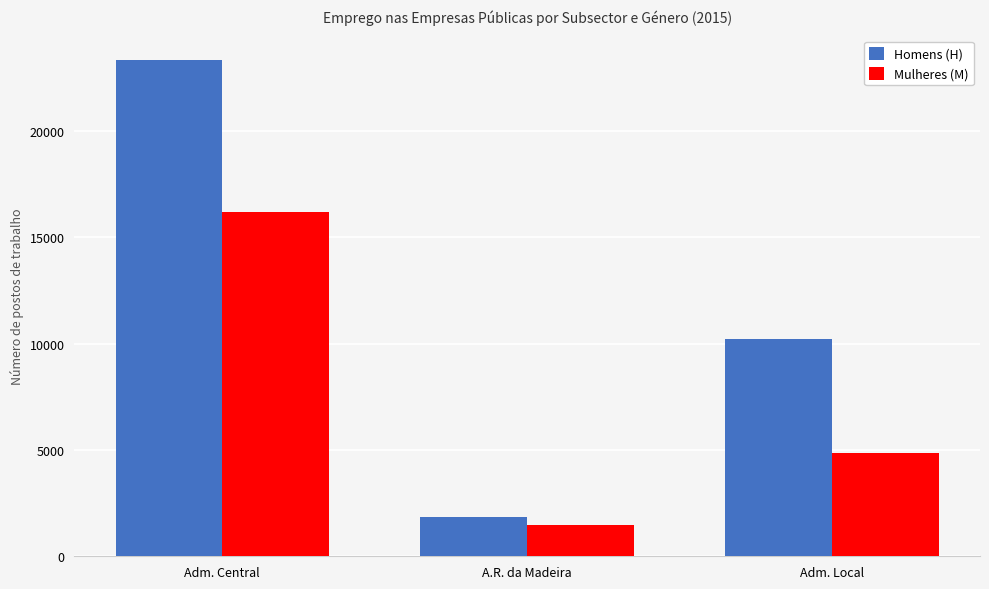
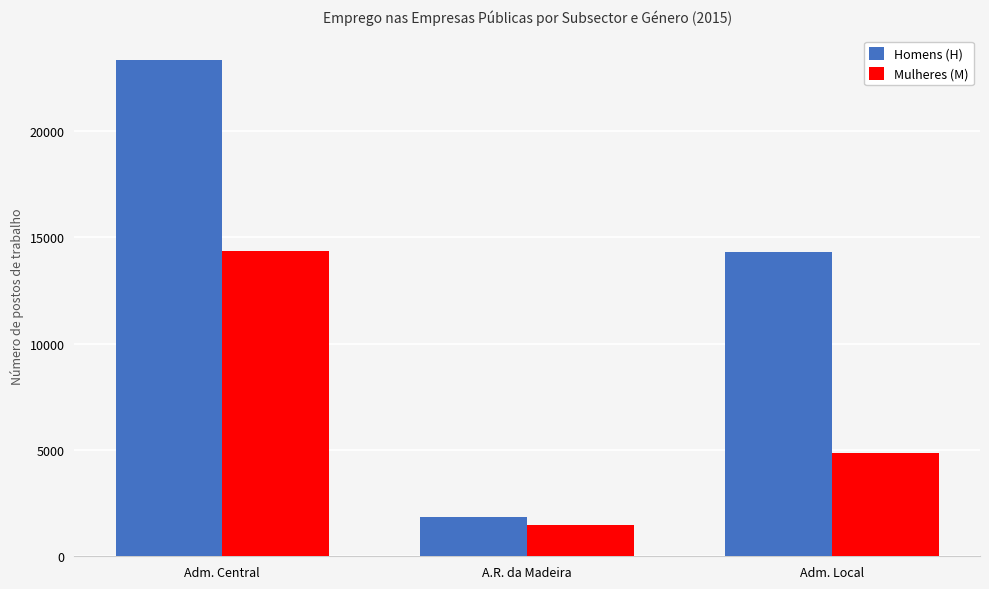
Mulheres (M), Adm. Central: 16200 -> 14300
Homens (H), Adm. Local: 10200 -> 14300
